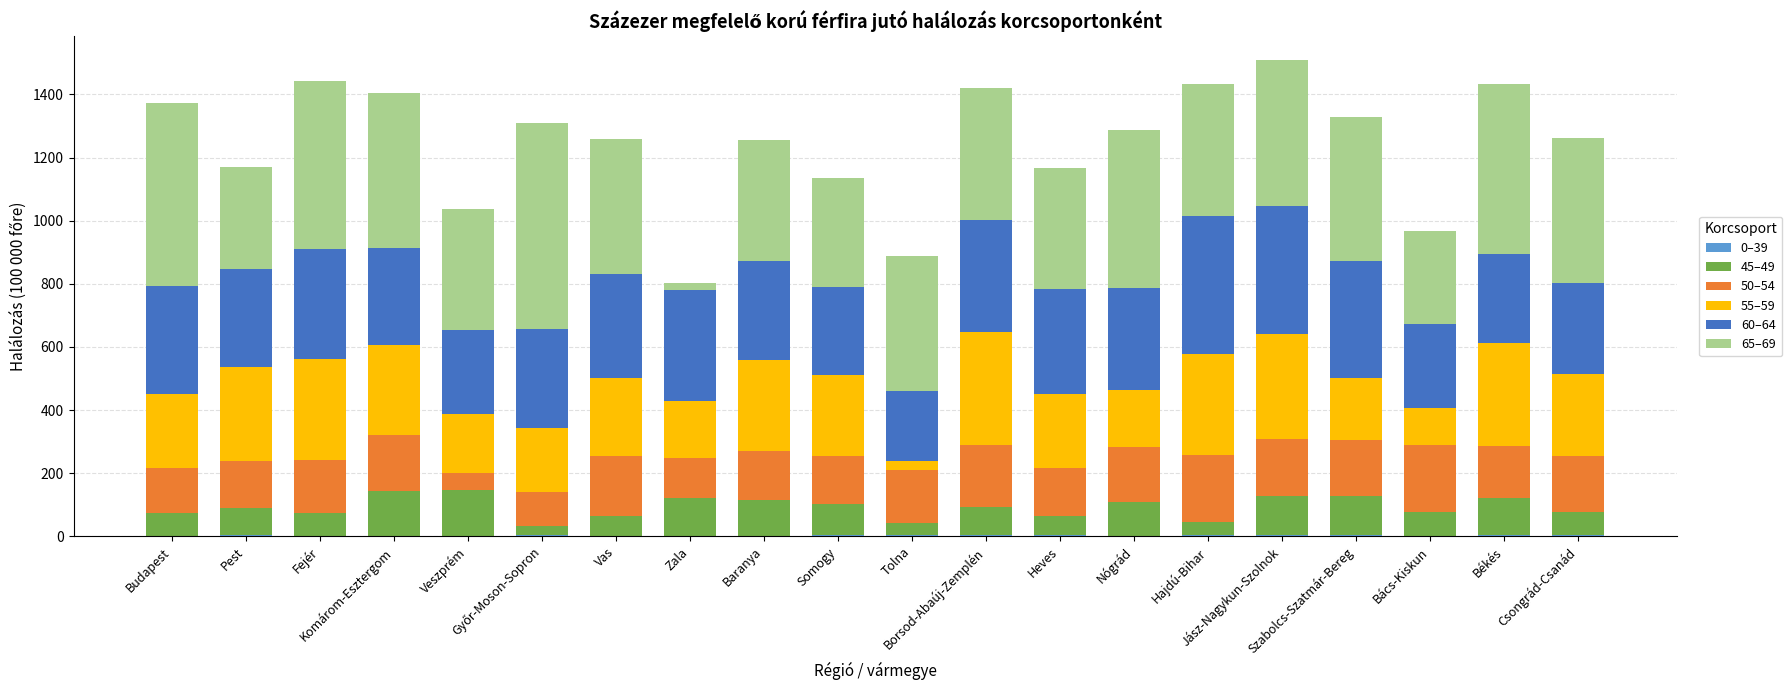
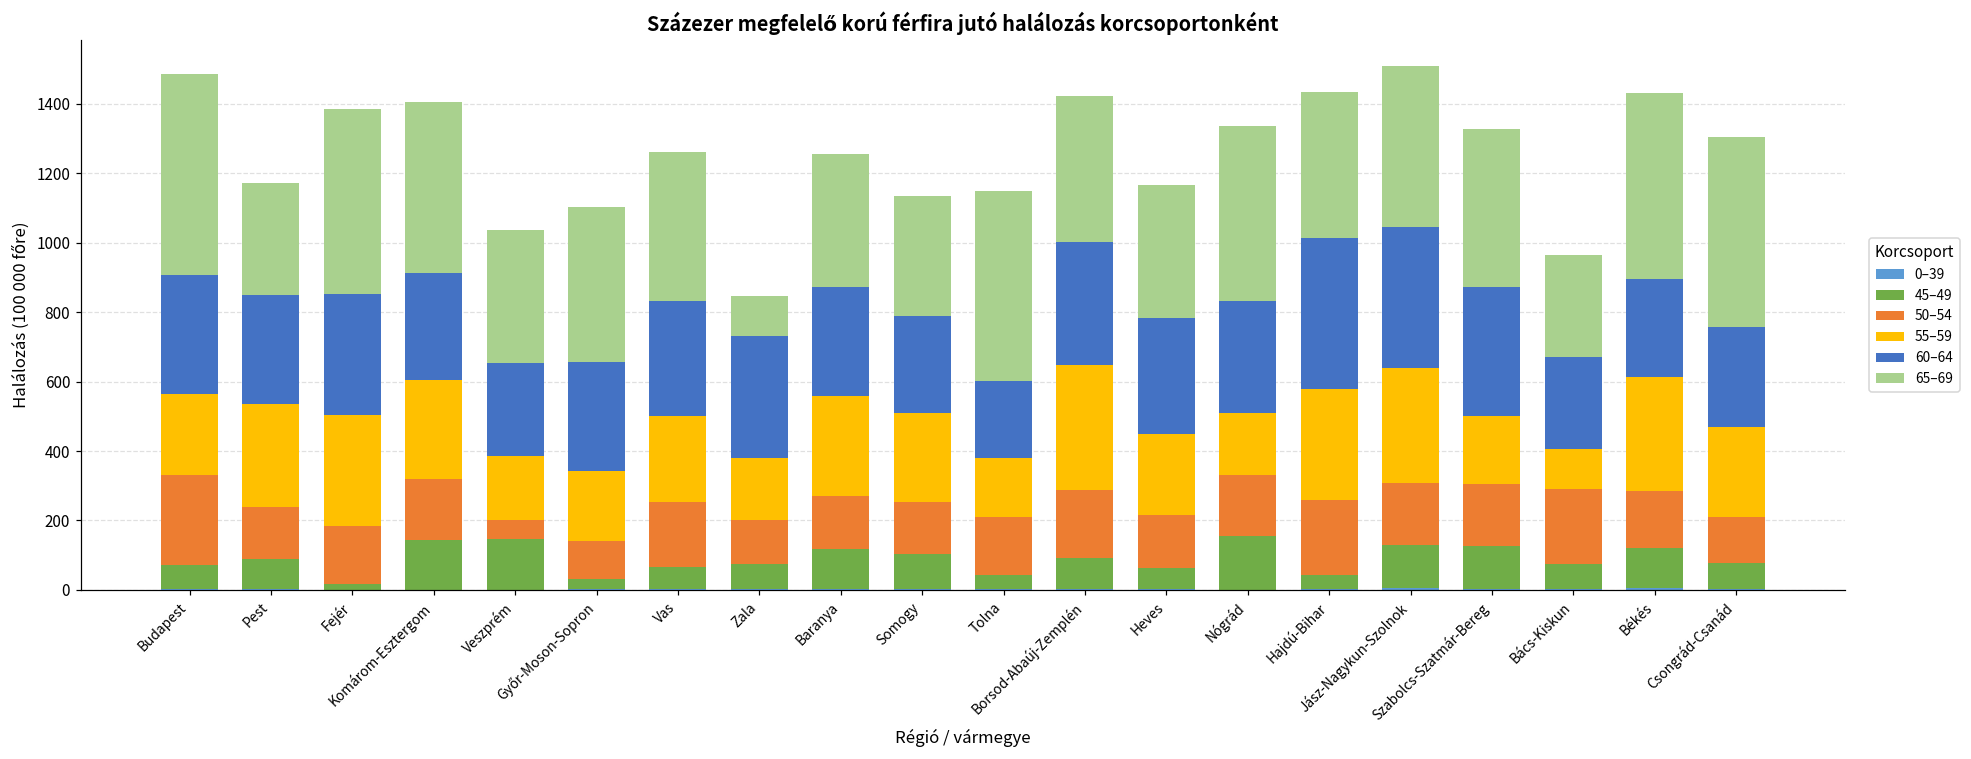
50–54, Budapest: 140 -> 260
45–49, Fejér: 70 -> 20
65–69, Győr-Moson-Sopron: 650 -> 450
45–49, Zala: 120 -> 70
65–69, Zala: 20 -> 120
55–59, Tolna: 30 -> 170
65–69, Tolna: 430 -> 550
45–49, Nógrád: 110 -> 160
50–54, Csongrád-Csanád: 180 -> 130
65–69, Csongrád-Csanád: 460 -> 550
